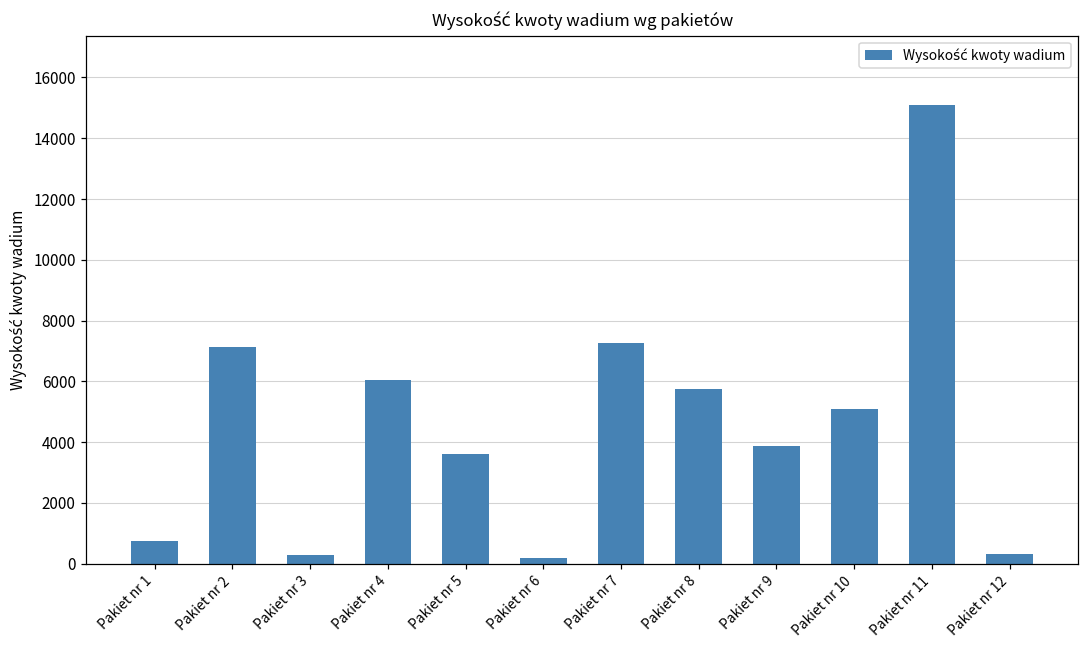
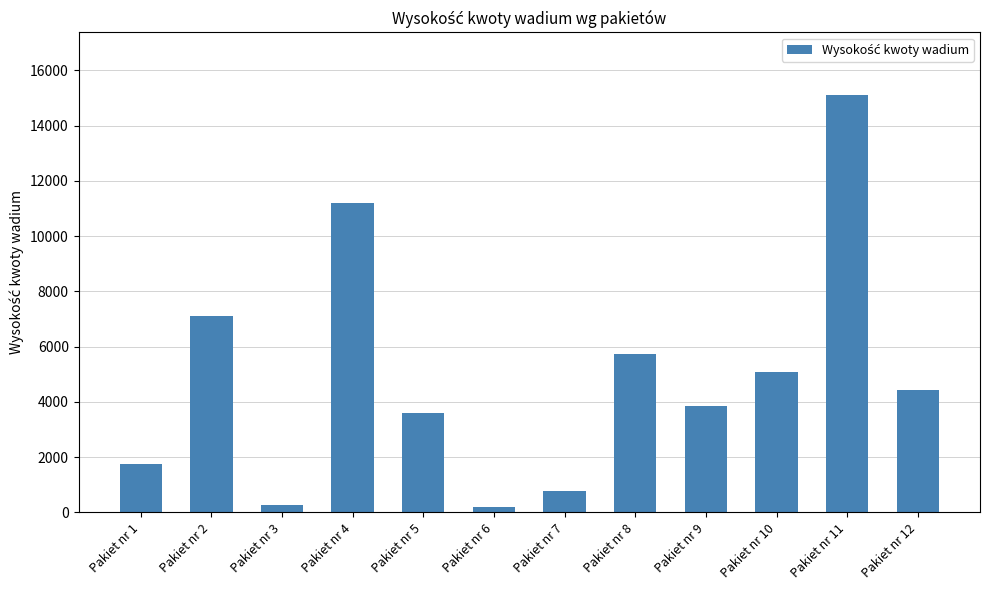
Pakiet nr 1: 700 -> 1700
Pakiet nr 4: 6100 -> 11200
Pakiet nr 7: 7300 -> 800
Pakiet nr 12: 300 -> 4400
